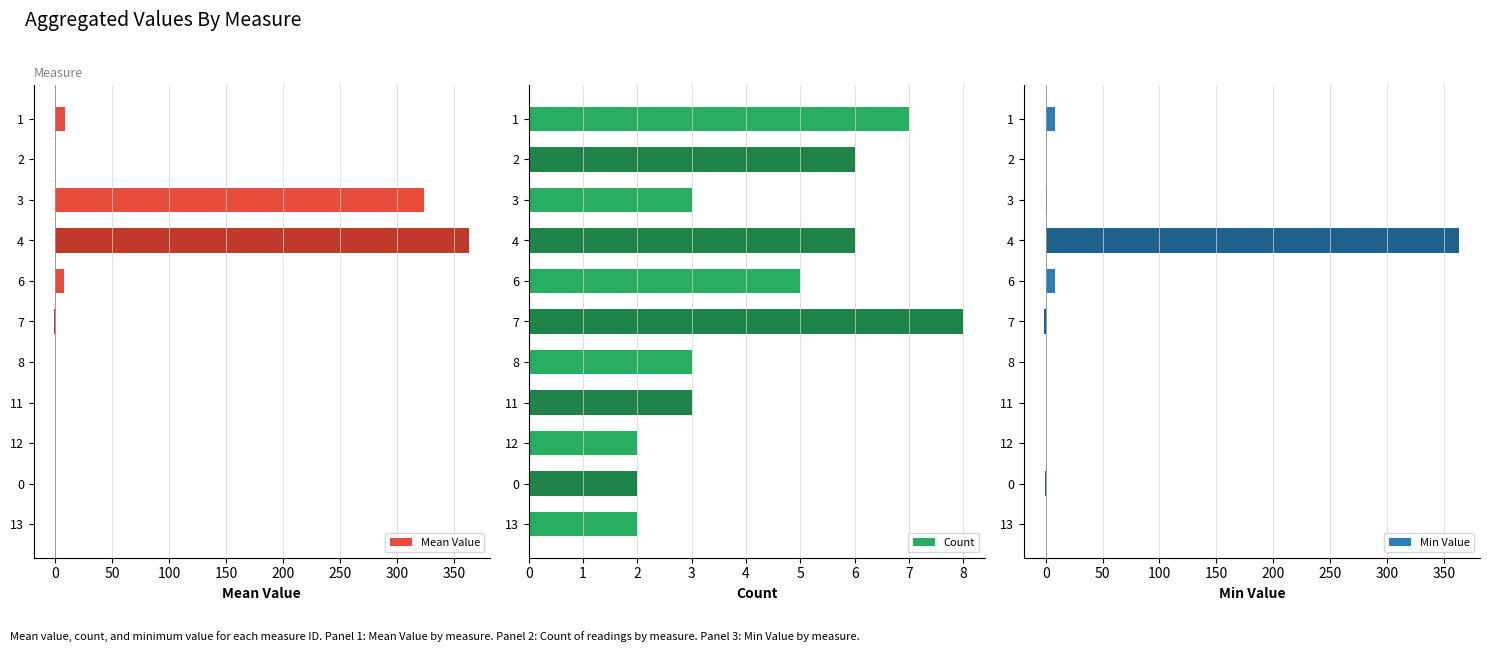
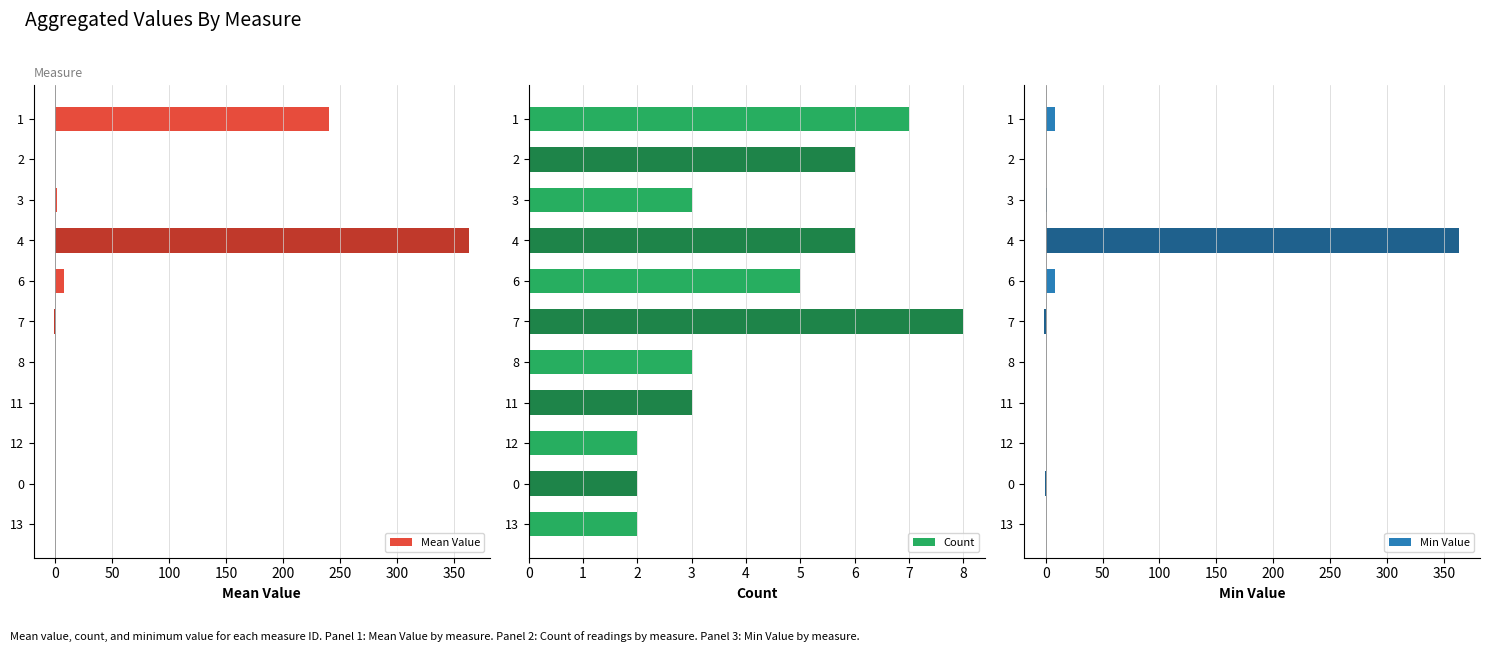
Measure, 1: 8 -> 241
Measure, 3: 324 -> 2
